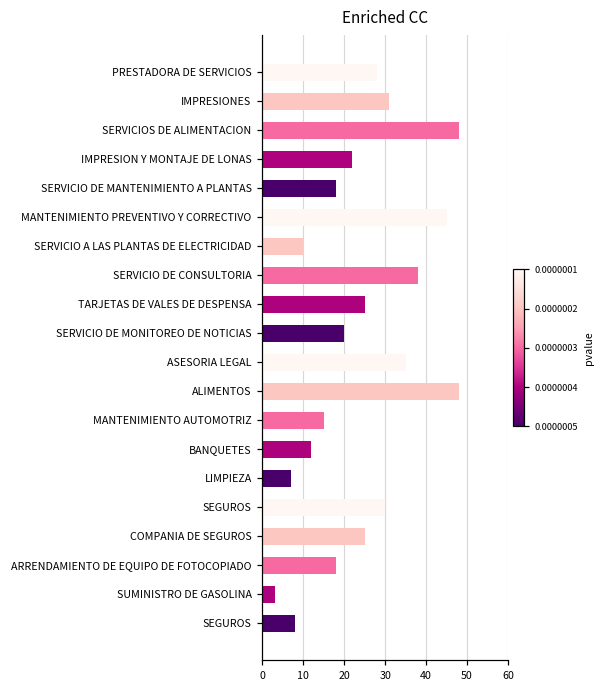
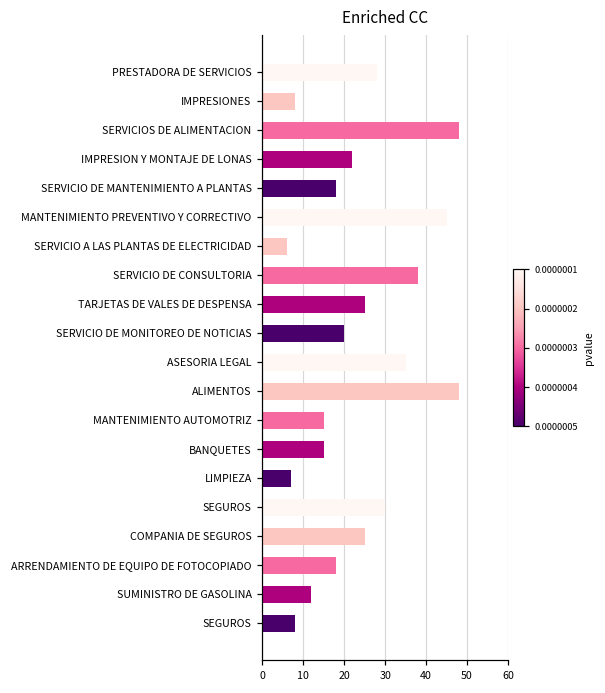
IMPRESIONES: 31 -> 8
SERVICIO A LAS PLANTAS DE ELECTRICIDAD: 10 -> 6
BANQUETES: 12 -> 15
SUMINISTRO DE GASOLINA: 3 -> 12
